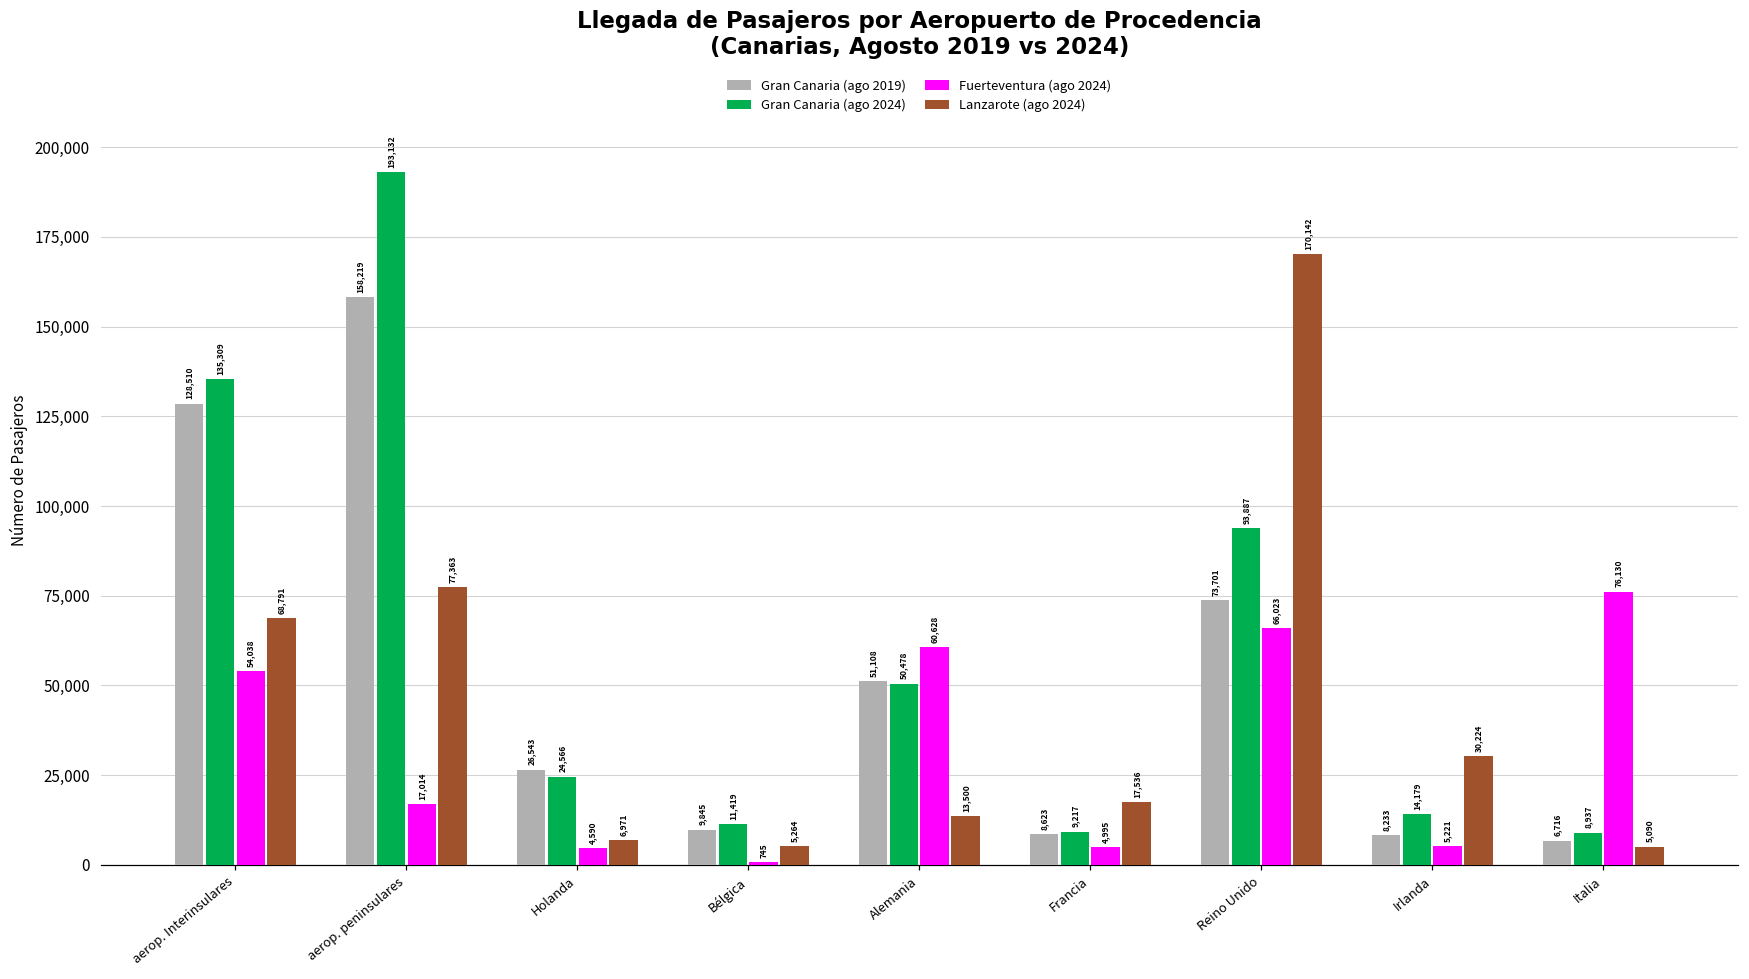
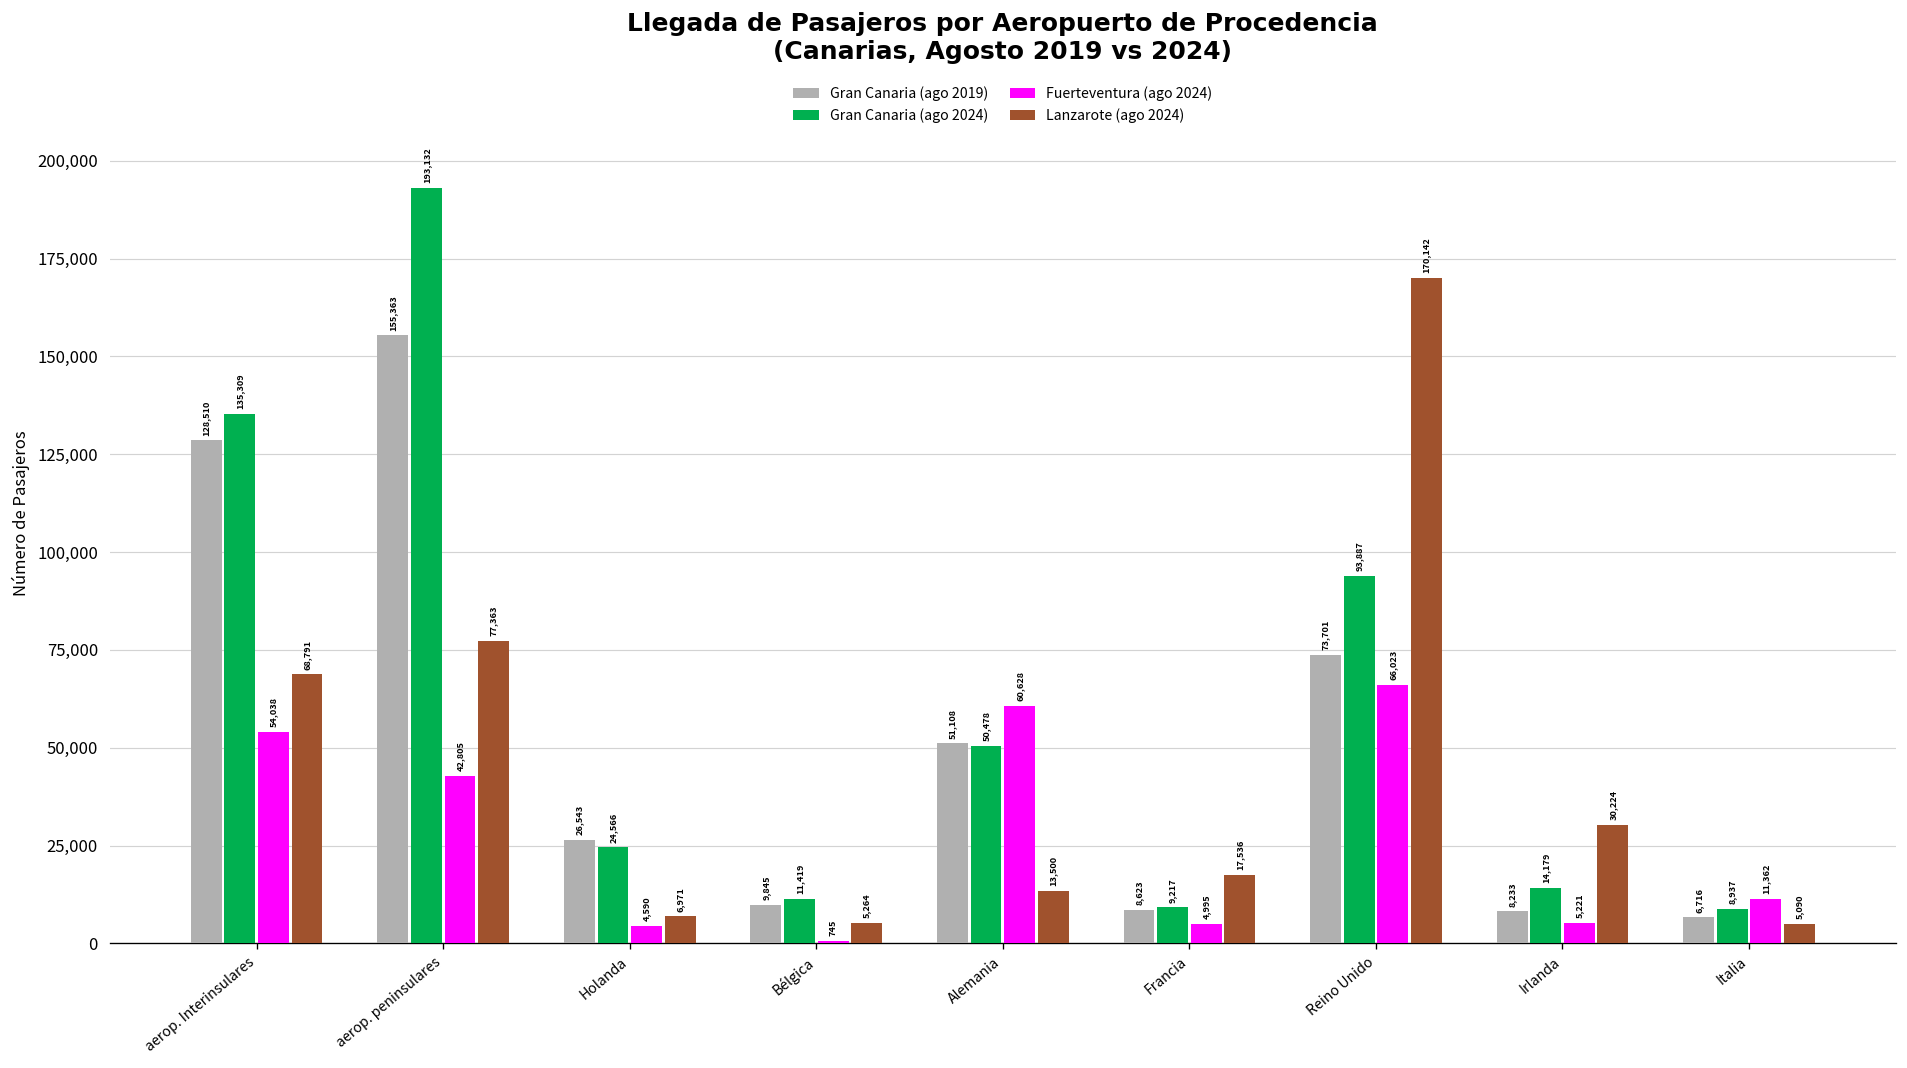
Gran Canaria (ago 2019), aerop. peninsulares: 158,219 -> 155,363
Fuerteventura (ago 2024), aerop. peninsulares: 17,014 -> 42,805
Fuerteventura (ago 2024), Italia: 76,130 -> 11,362
